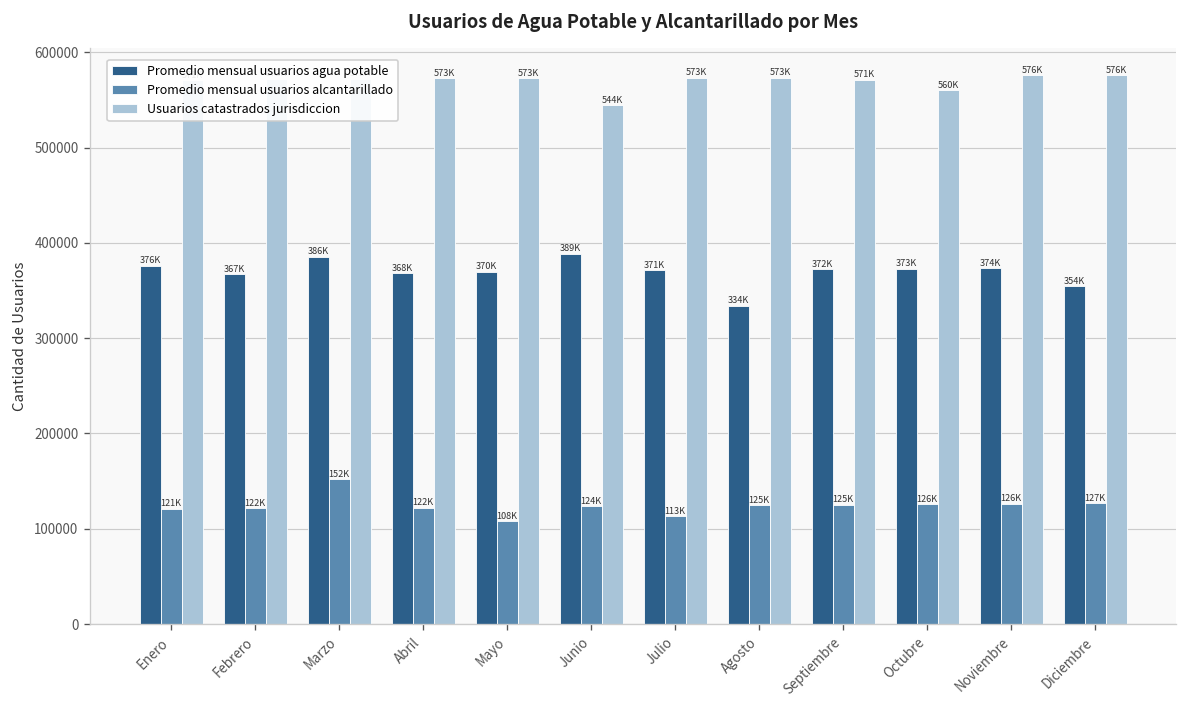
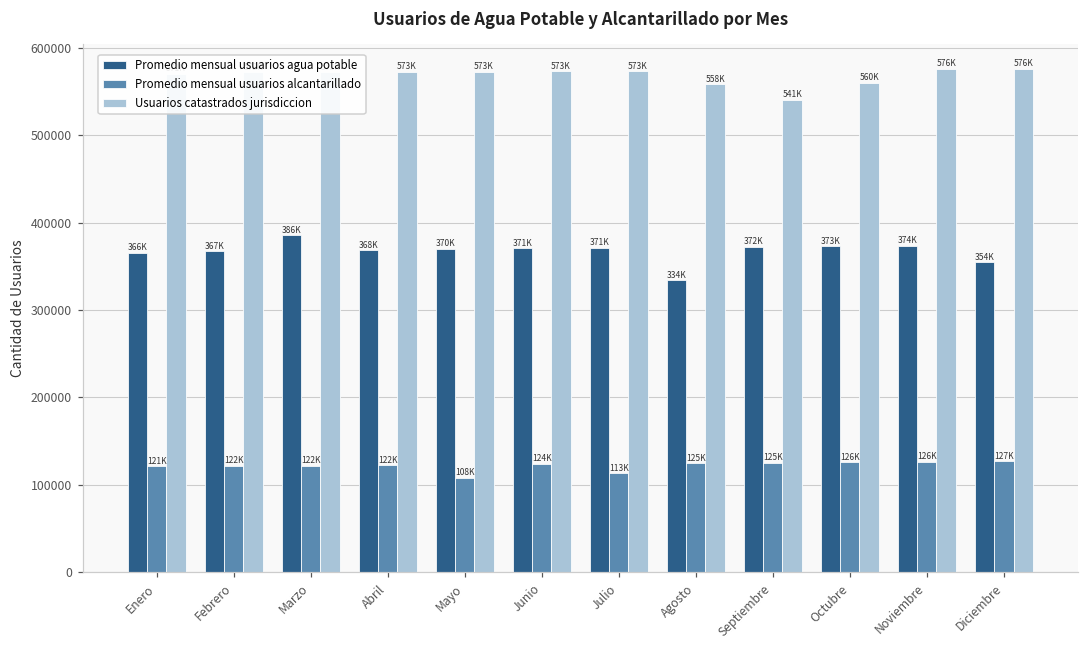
Promedio mensual usuarios agua potable, Enero: 376K -> 366K
Promedio mensual usuarios alcantarillado, Marzo: 152K -> 122K
Promedio mensual usuarios agua potable, Junio: 389K -> 371K
Usuarios catastrados jurisdiccion, Junio: 544K -> 573K
Usuarios catastrados jurisdiccion, Agosto: 573K -> 558K
Usuarios catastrados jurisdiccion, Septiembre: 571K -> 541K
